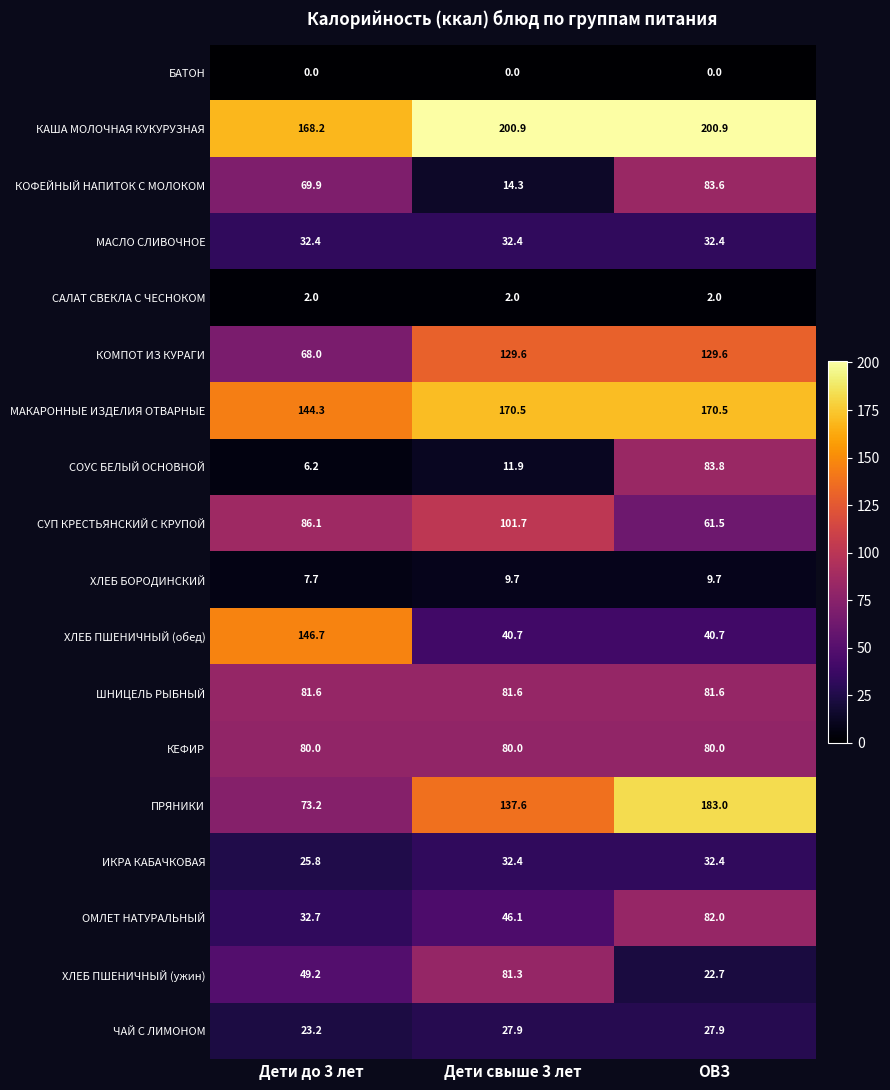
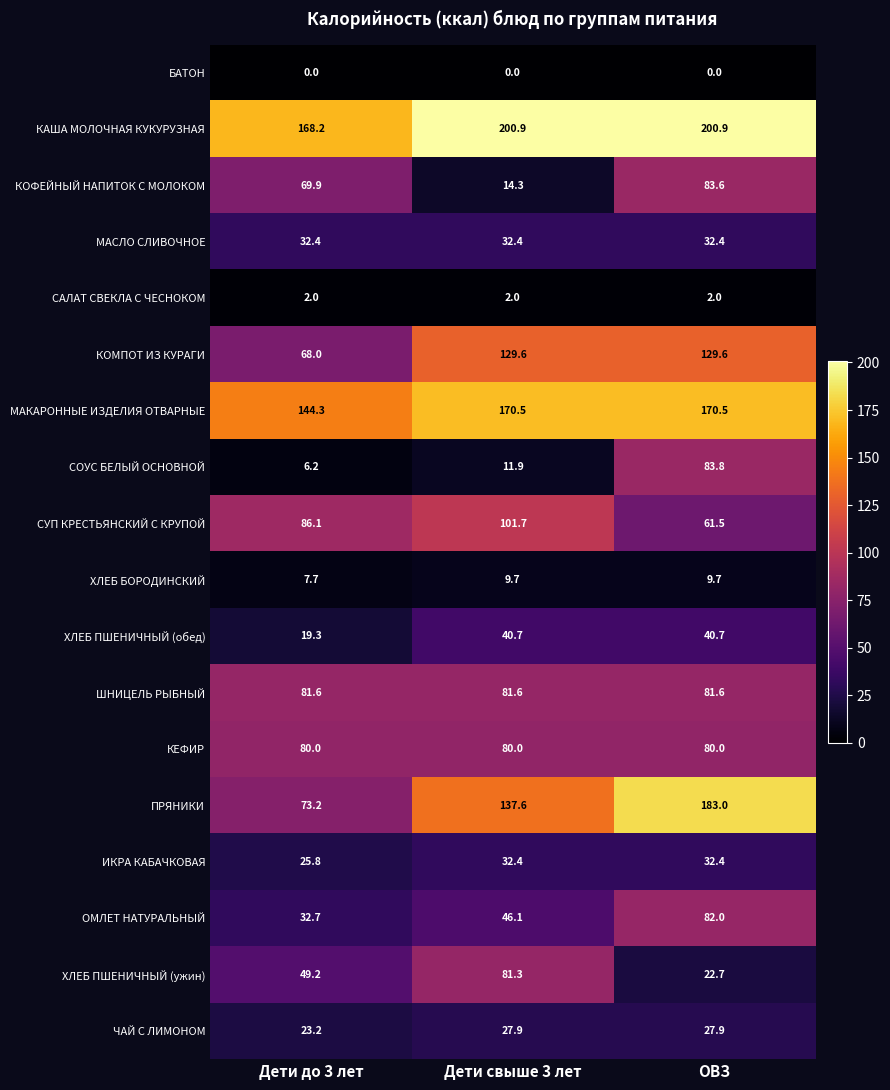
ХЛЕБ ПШЕНИЧНЫЙ (обед), Дети до 3 лет: 146.7 -> 19.3
